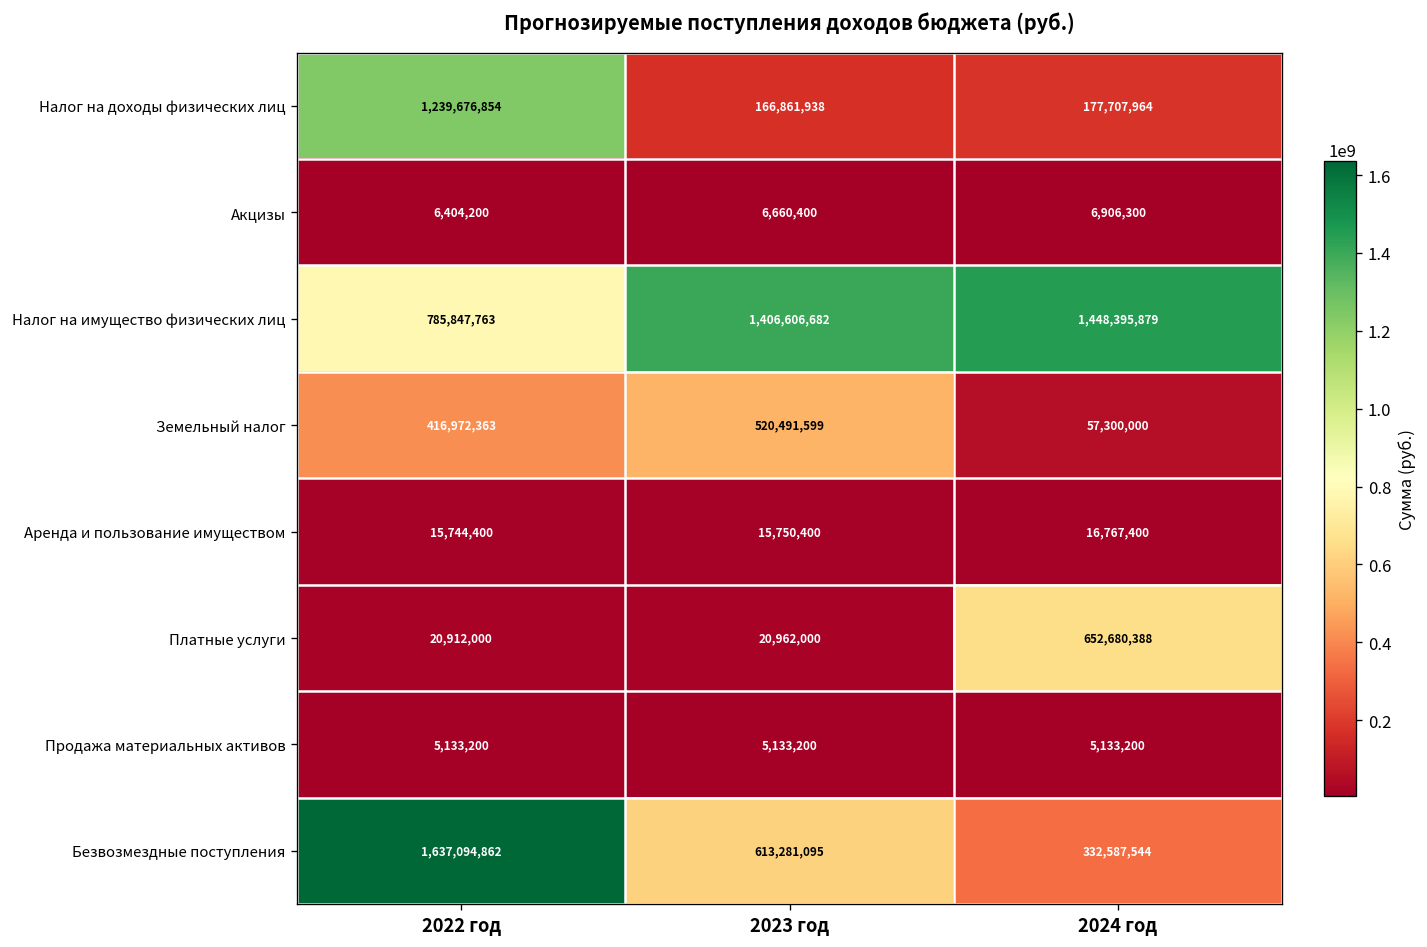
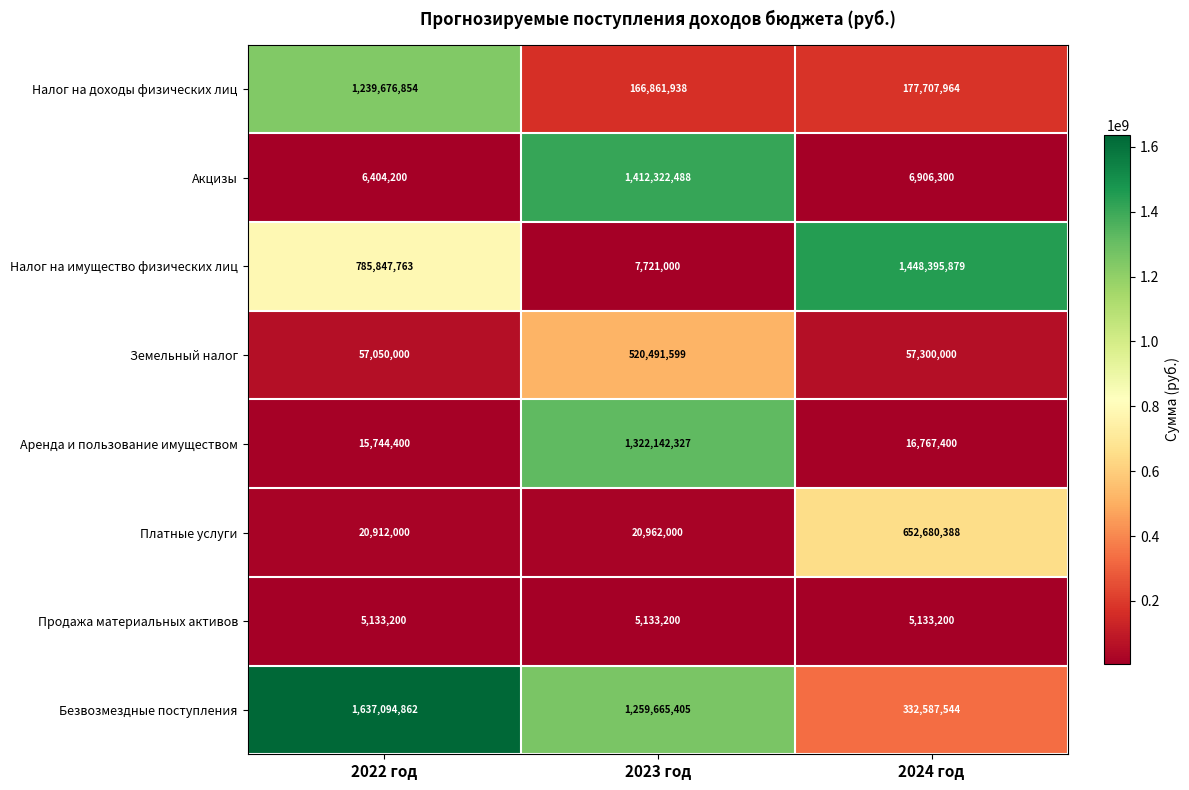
Акцизы, 2023 год: 6,660,400 -> 1,412,322,488
Налог на имущество физических лиц, 2023 год: 1,406,606,682 -> 7,721,000
Земельный налог, 2022 год: 416,972,363 -> 57,050,000
Аренда и пользование имуществом, 2023 год: 15,750,400 -> 1,322,142,327
Безвозмездные поступления, 2023 год: 613,281,095 -> 1,259,665,405
